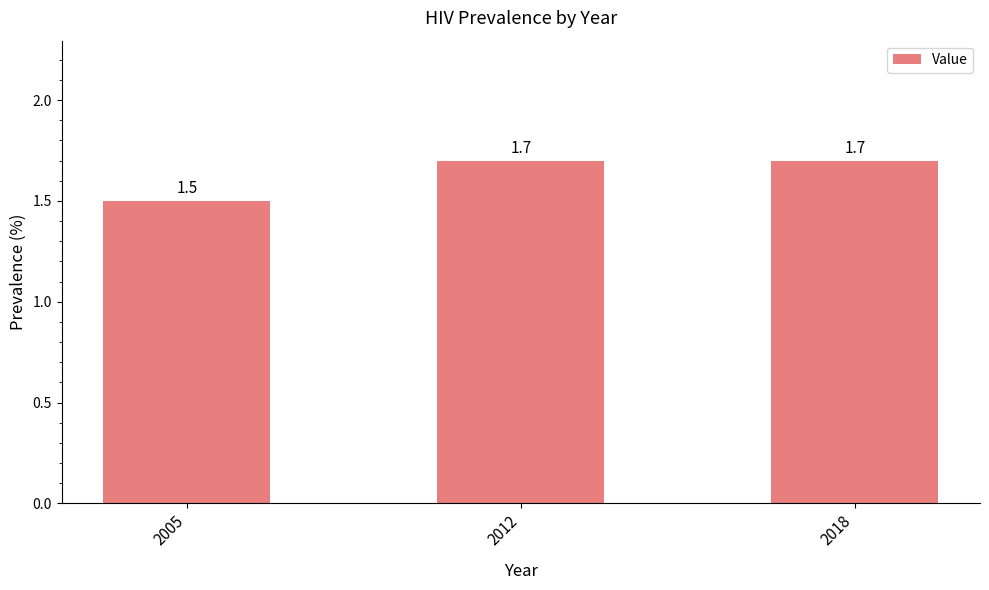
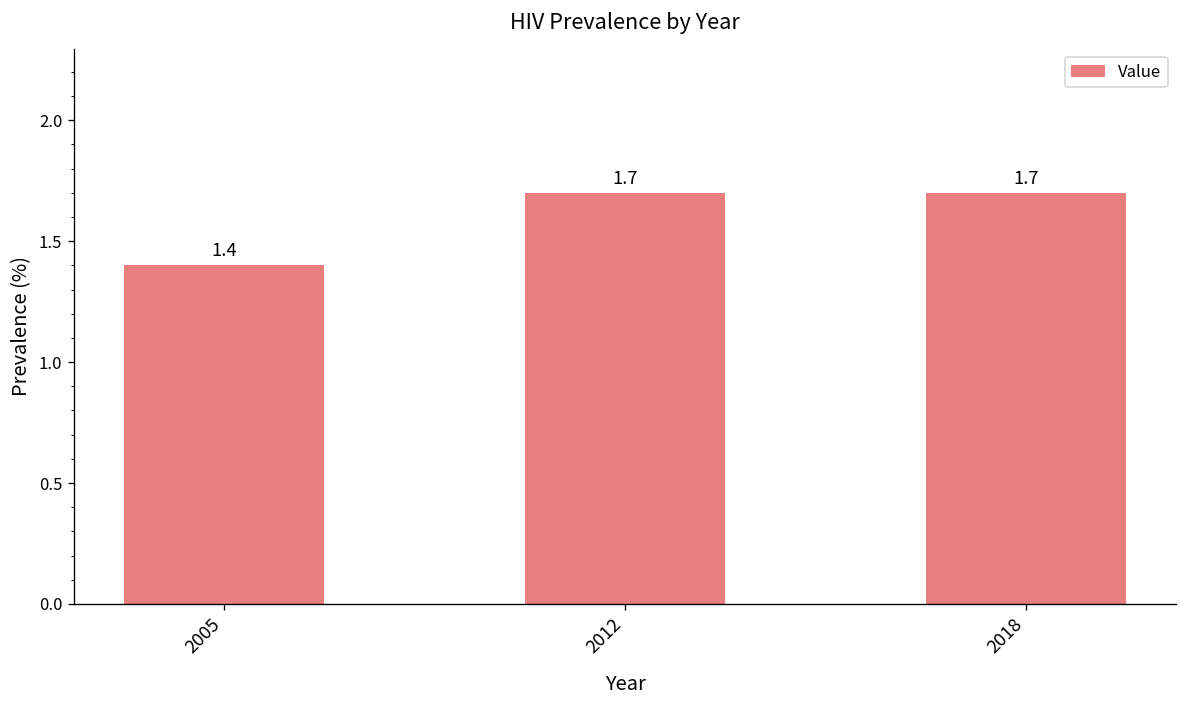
2005: 1.5 -> 1.4
